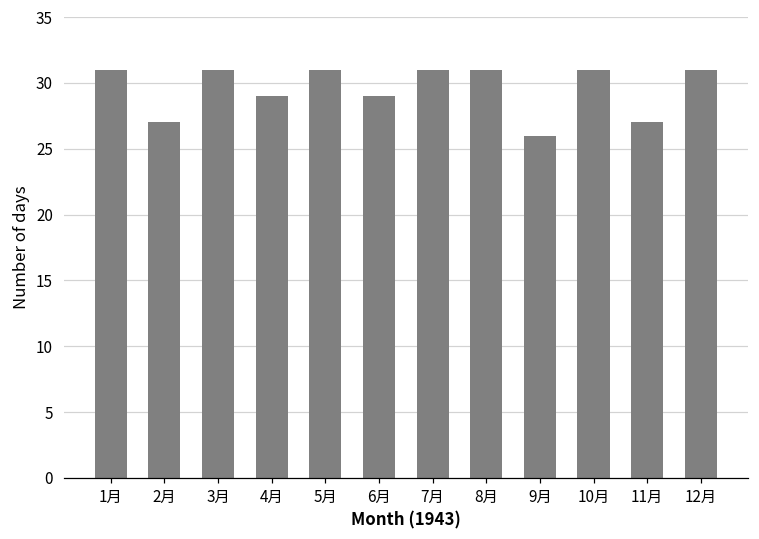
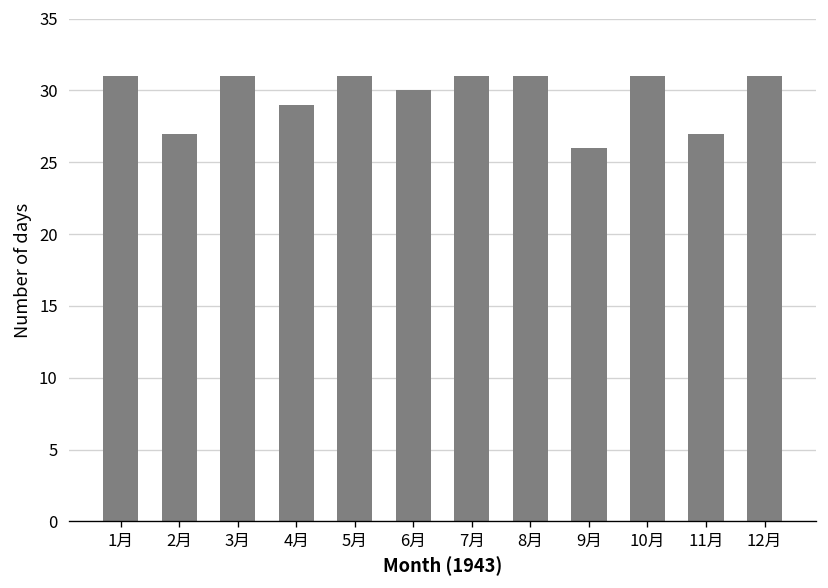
6月: 29 -> 30
